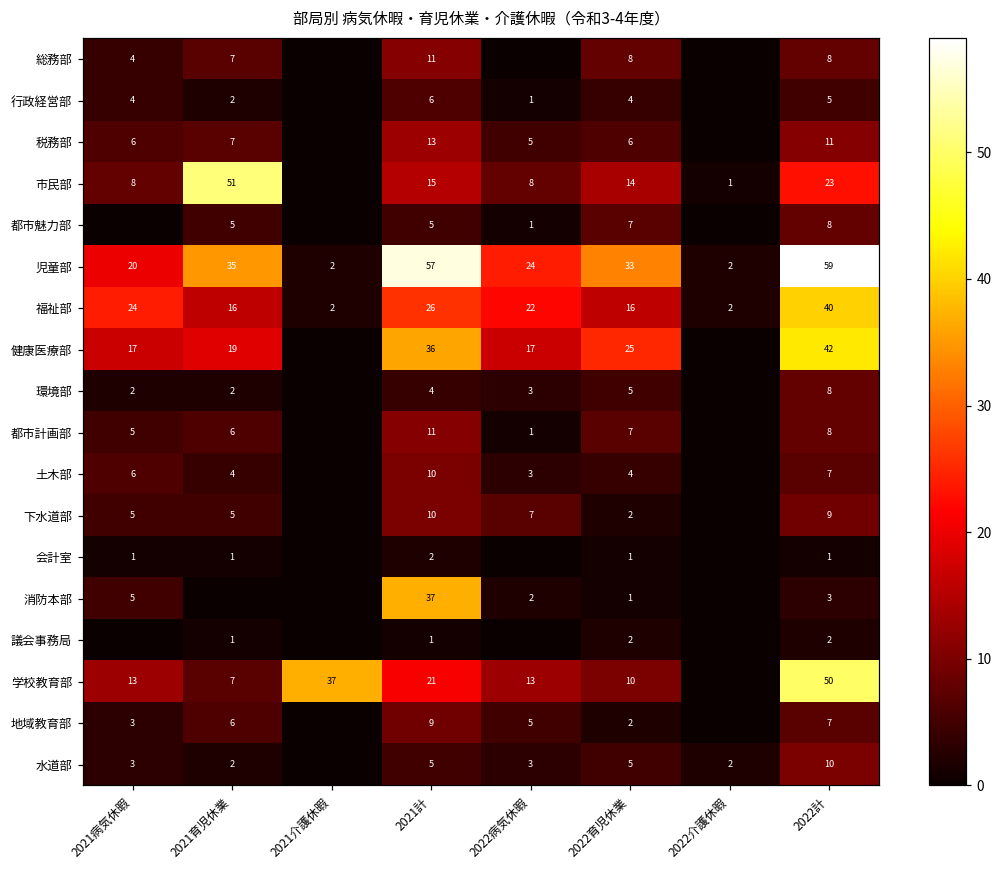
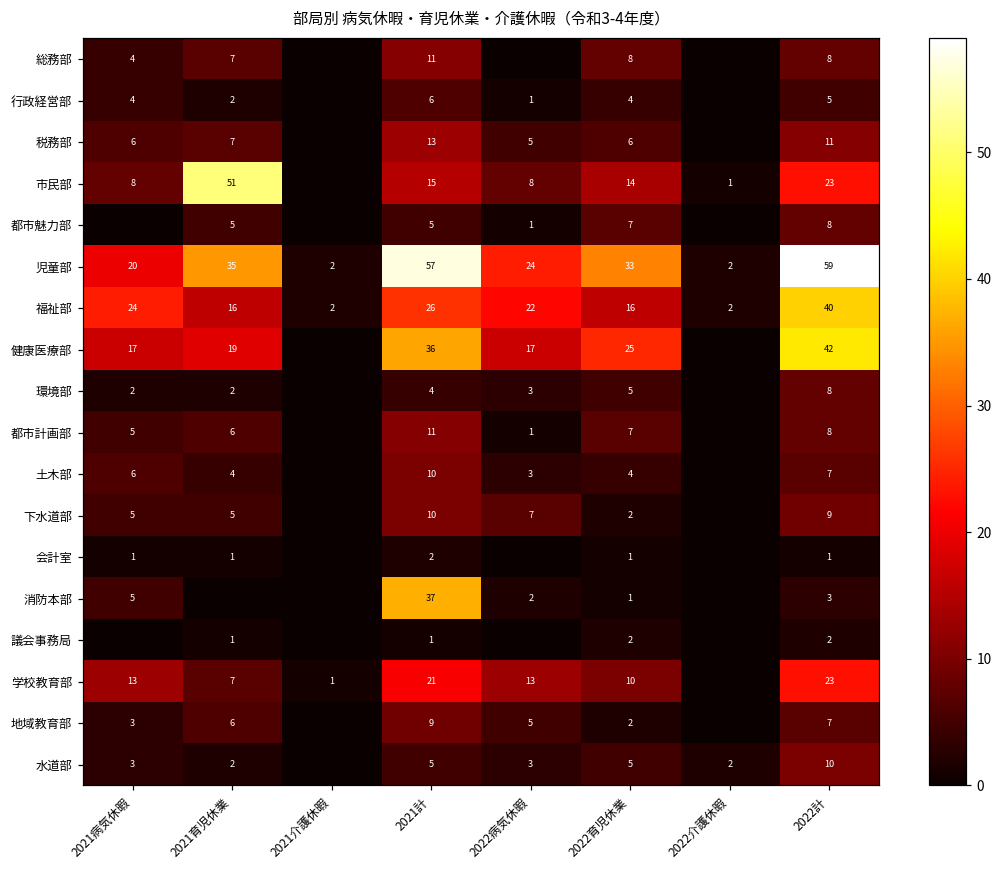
学校教育部, 2021介護休暇: 37 -> 1
学校教育部, 2022計: 50 -> 23
